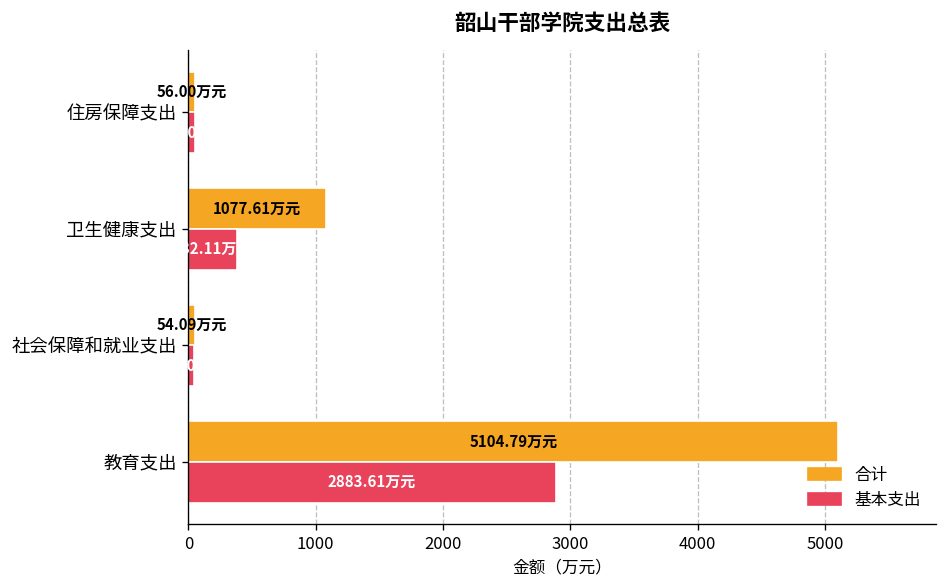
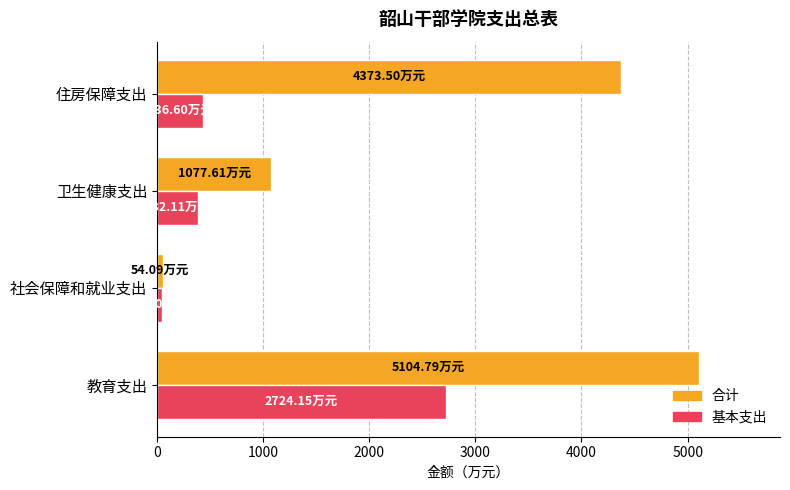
合计, 住房保障支出: 56.00 -> 4373.50
基本支出, 住房保障支出: 60 -> 440
基本支出, 教育支出: 2883.61 -> 2724.15
